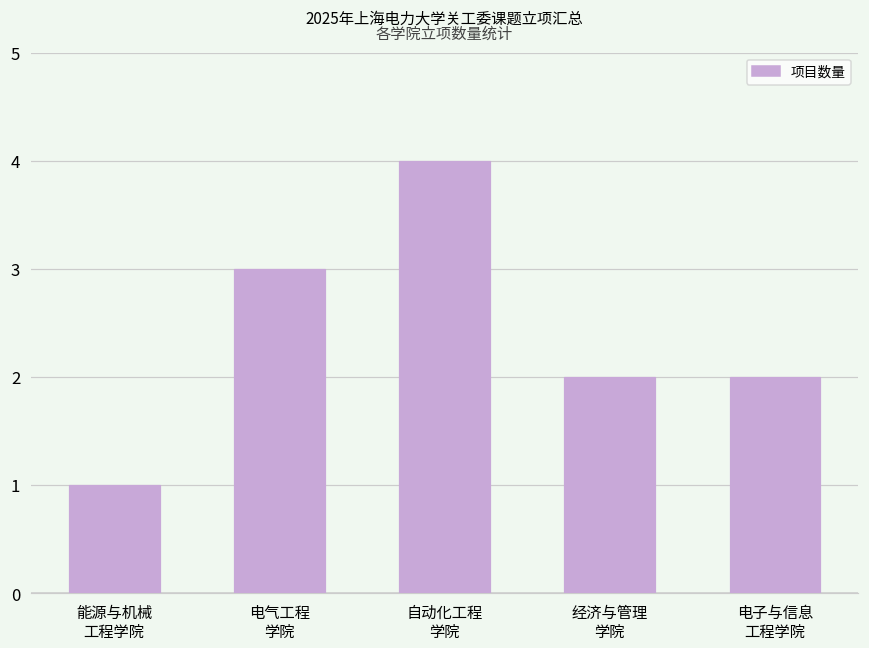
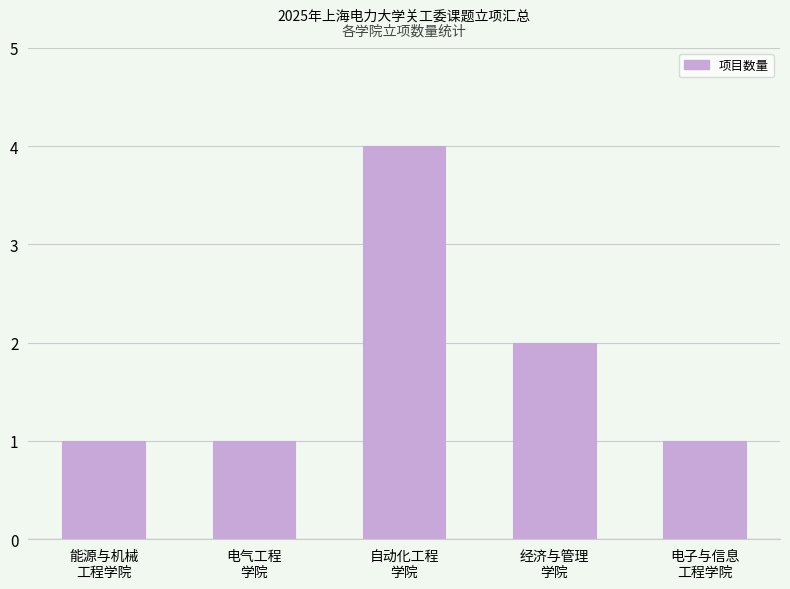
电气工程 学院: 3 -> 1
电子与信息 工程学院: 2 -> 1
